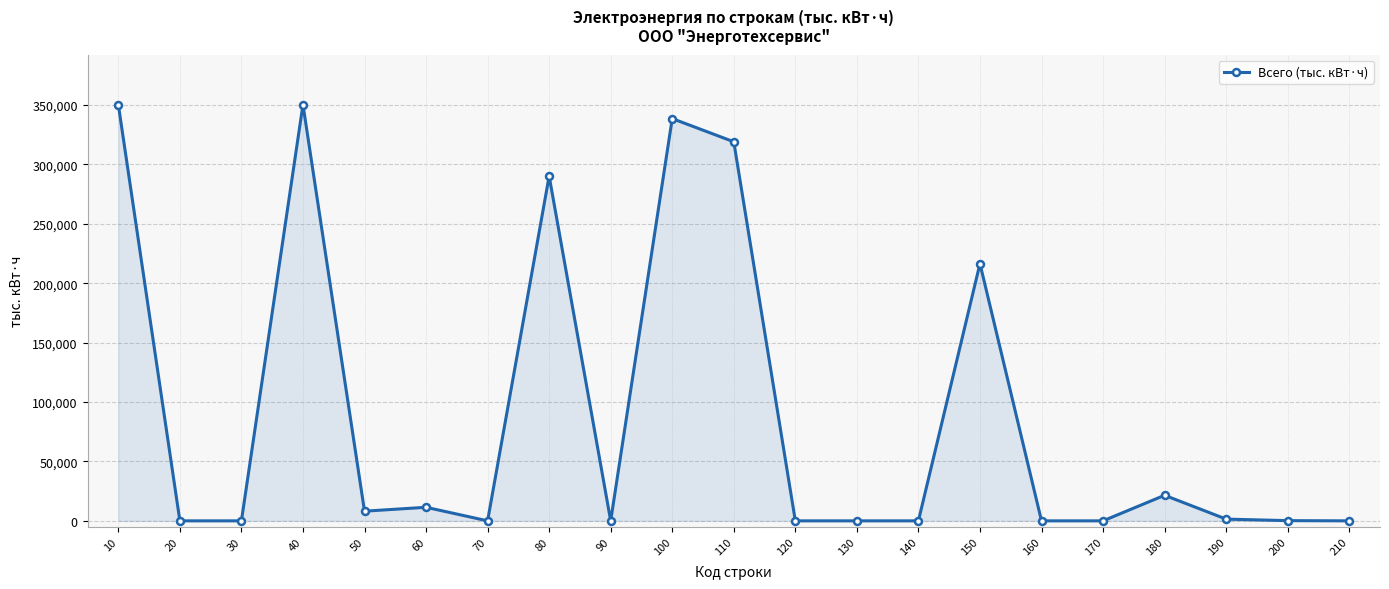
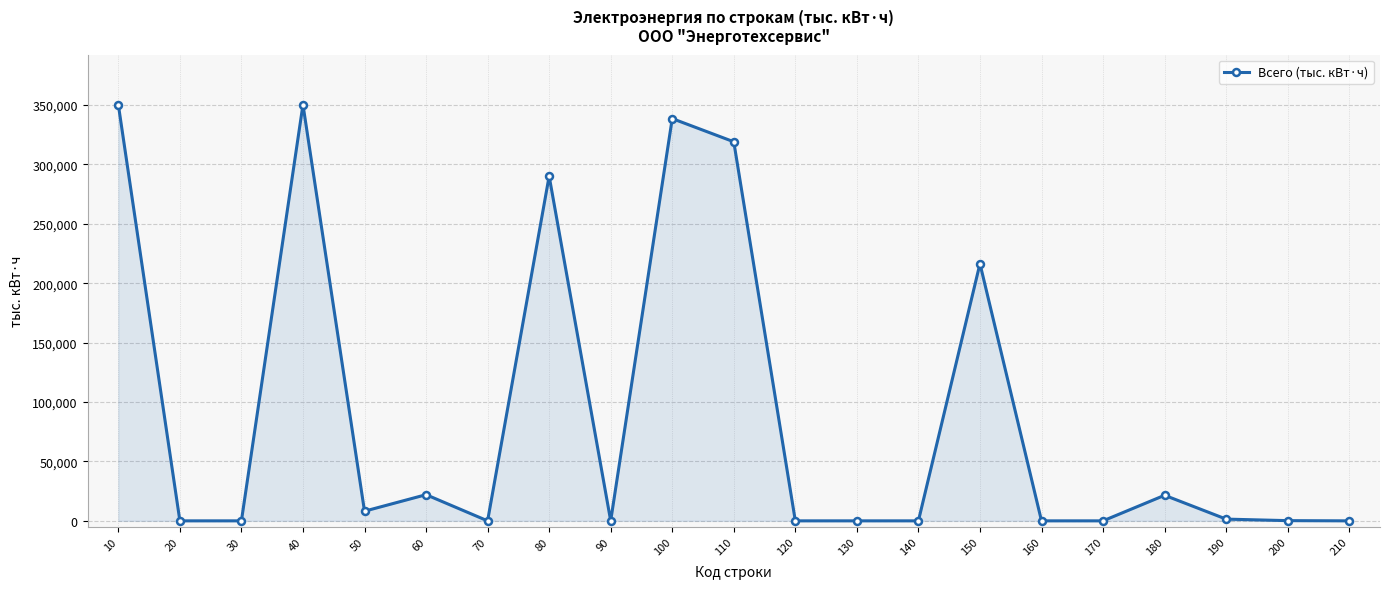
60: 11,000 -> 22,000
